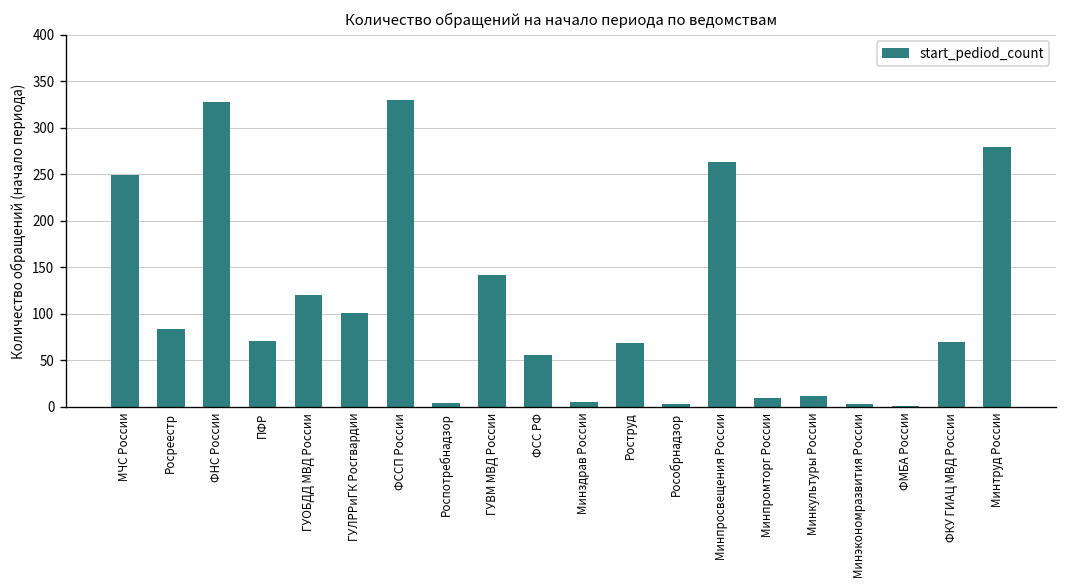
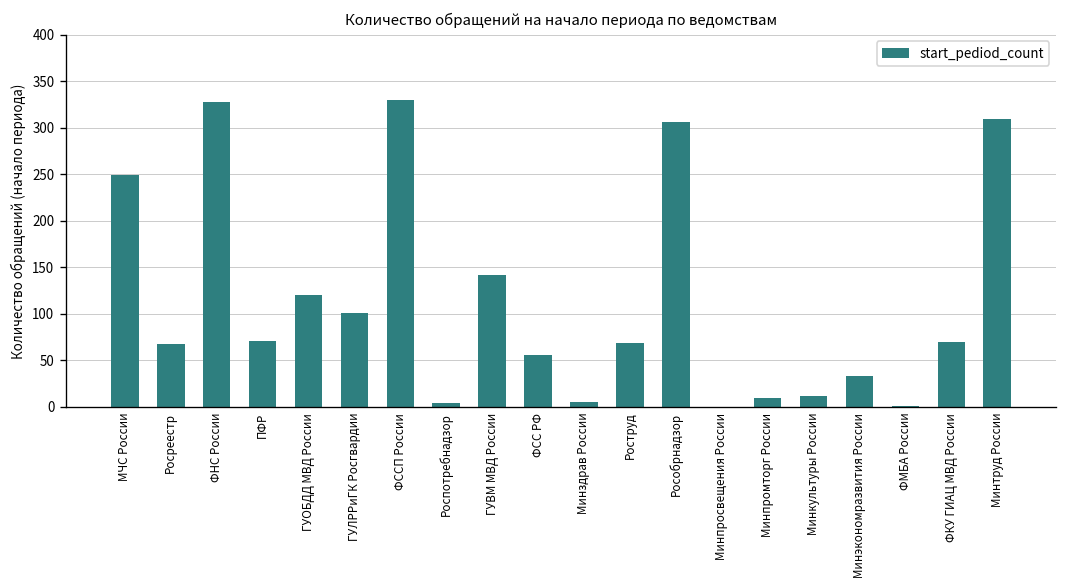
Росреестр: 80 -> 70
Рособрнадзор: 0 -> 310
Минпросвещения России: 260 -> 0
Минэкономразвития России: 0 -> 30
Минтруд России: 280 -> 310
